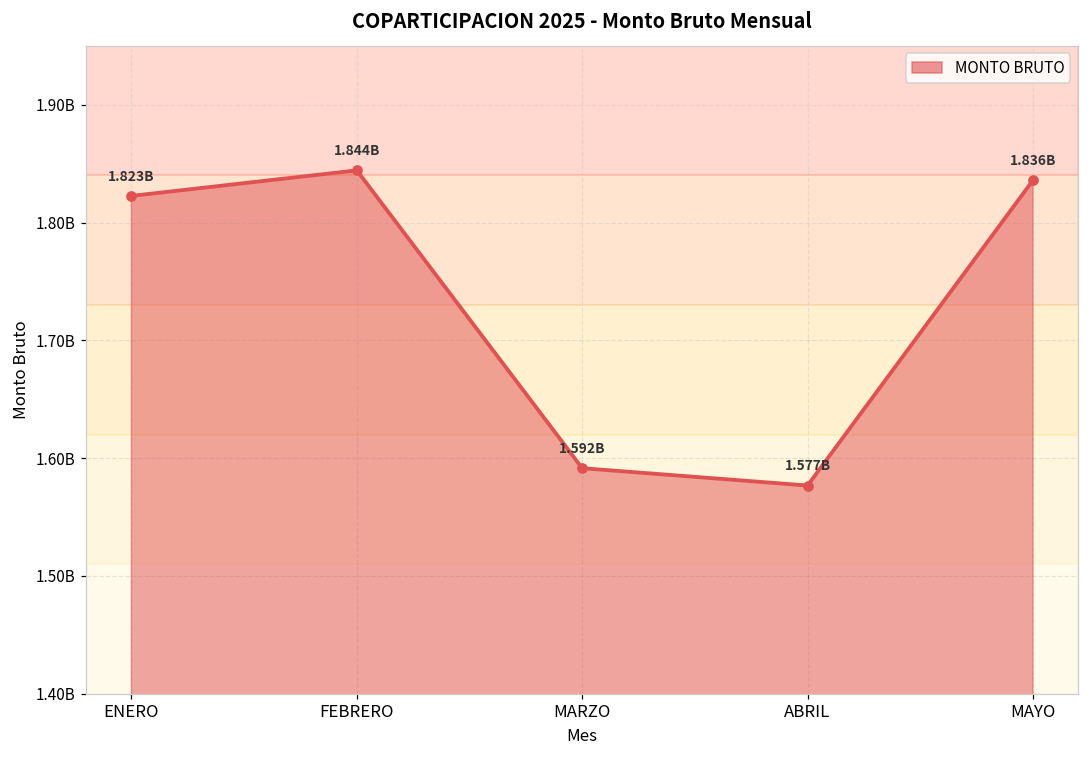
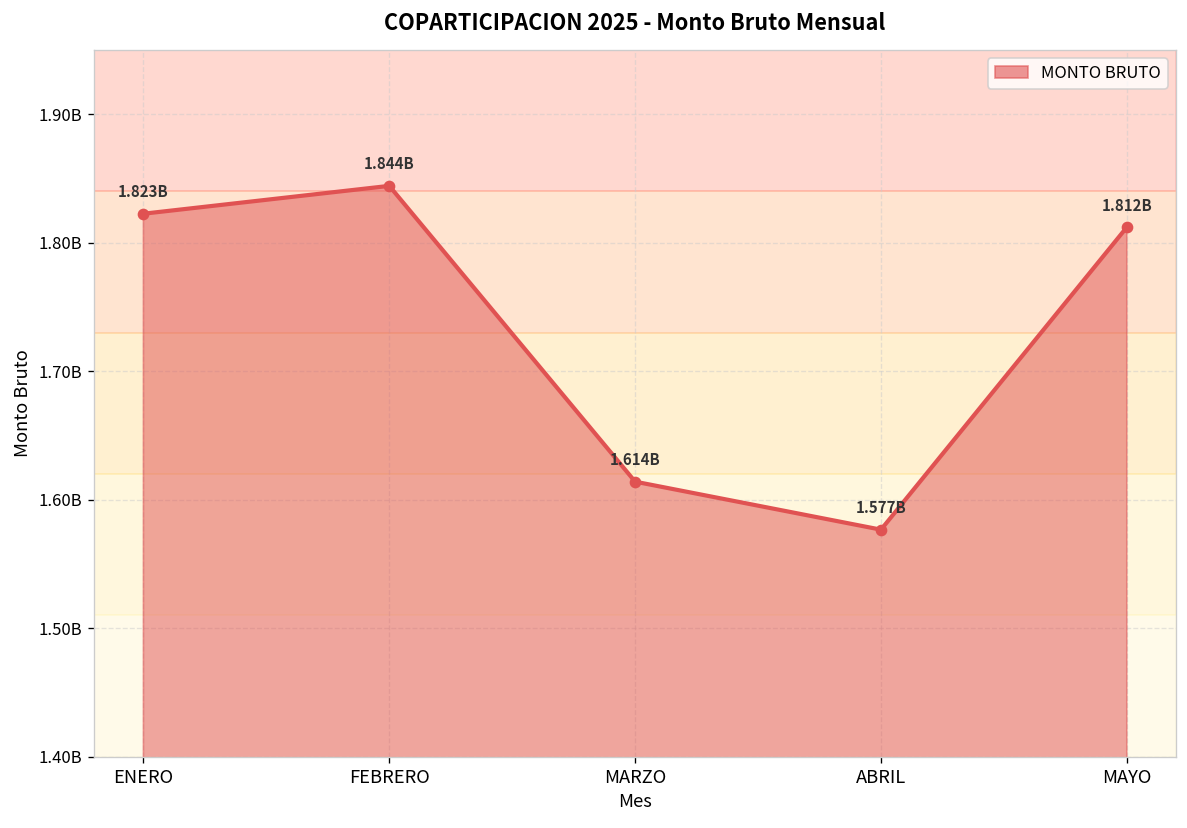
MARZO: 1.592B -> 1.614B
MAYO: 1.836B -> 1.812B
